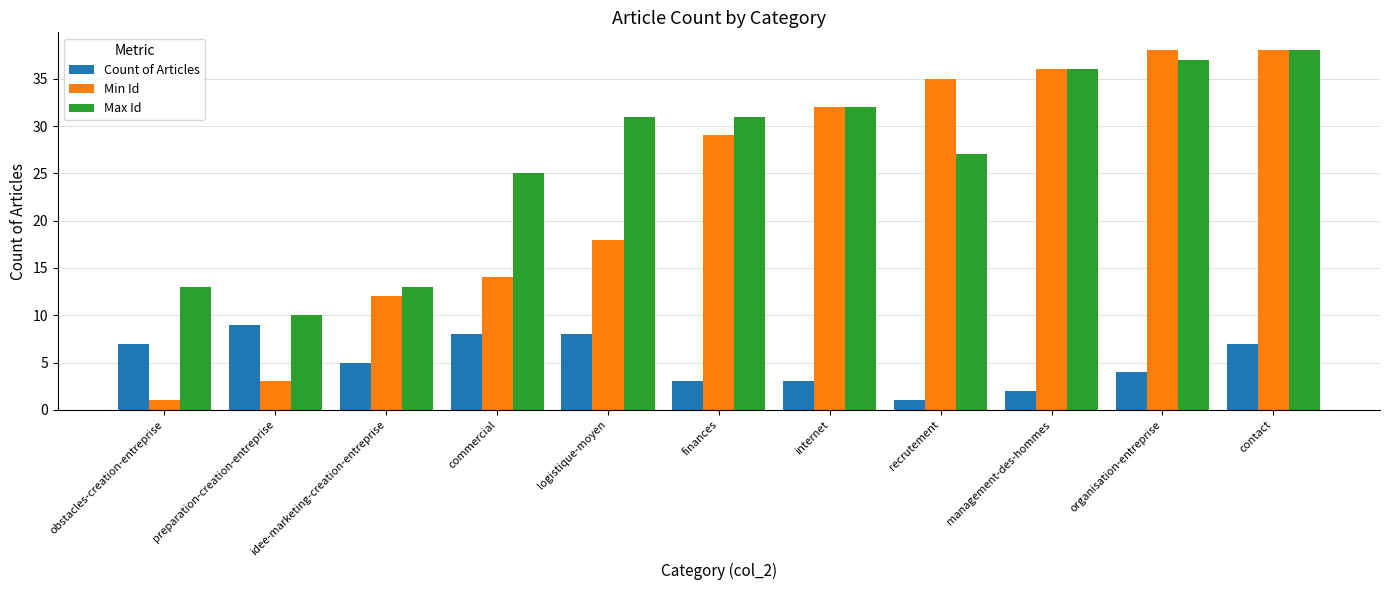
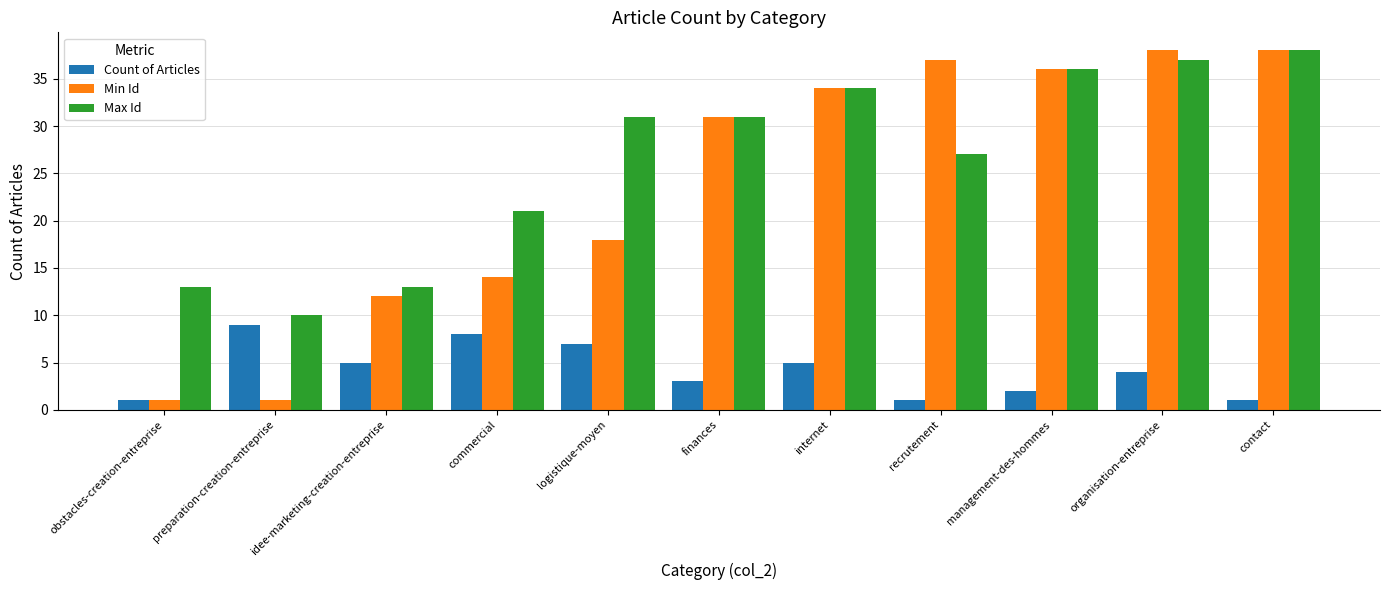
Count of Articles, obstacles-creation-entreprise: 7 -> 1
Min Id, preparation-creation-entreprise: 3 -> 1
Max Id, commercial: 25 -> 21
Count of Articles, logistique-moyen: 8 -> 7
Min Id, finances: 29 -> 31
Count of Articles, internet: 3 -> 5
Min Id, internet: 32 -> 34
Max Id, internet: 32 -> 34
Min Id, recrutement: 35 -> 37
Count of Articles, contact: 7 -> 1
